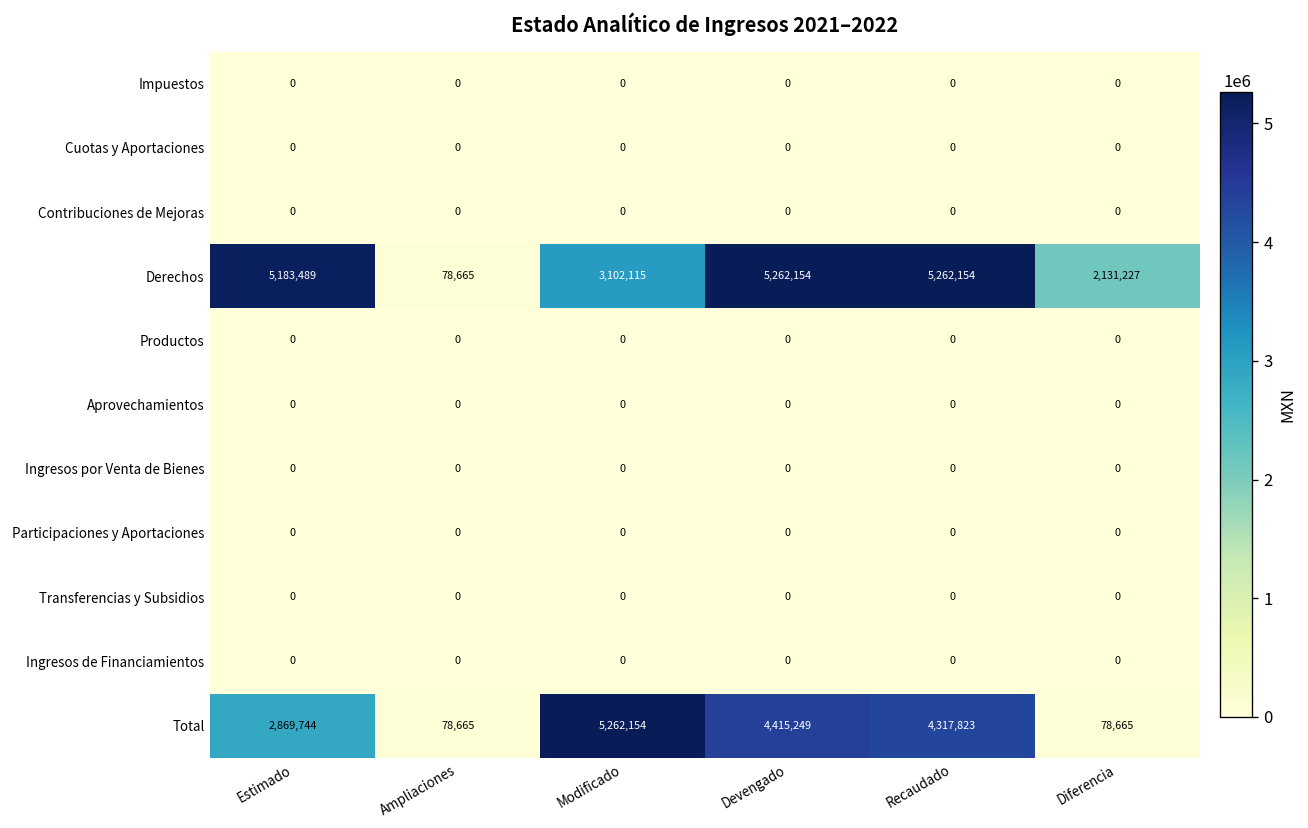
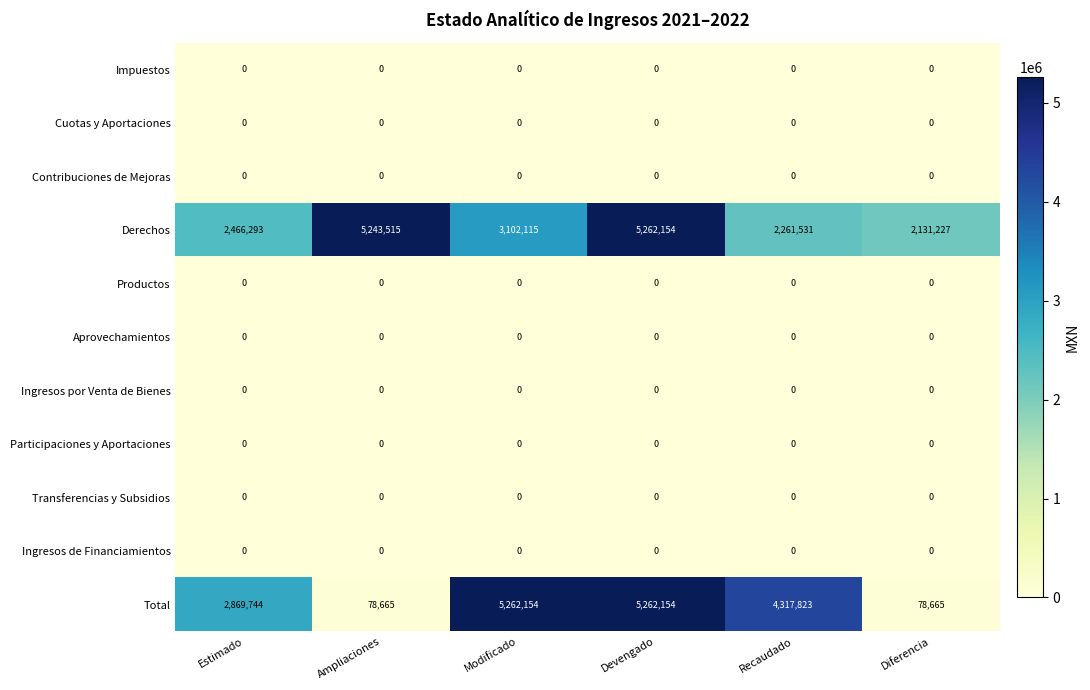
Derechos, Estimado: 5,183,489 -> 2,466,293
Derechos, Ampliaciones: 78,665 -> 5,243,515
Derechos, Recaudado: 5,262,154 -> 2,261,531
Total, Devengado: 4,415,249 -> 5,262,154
